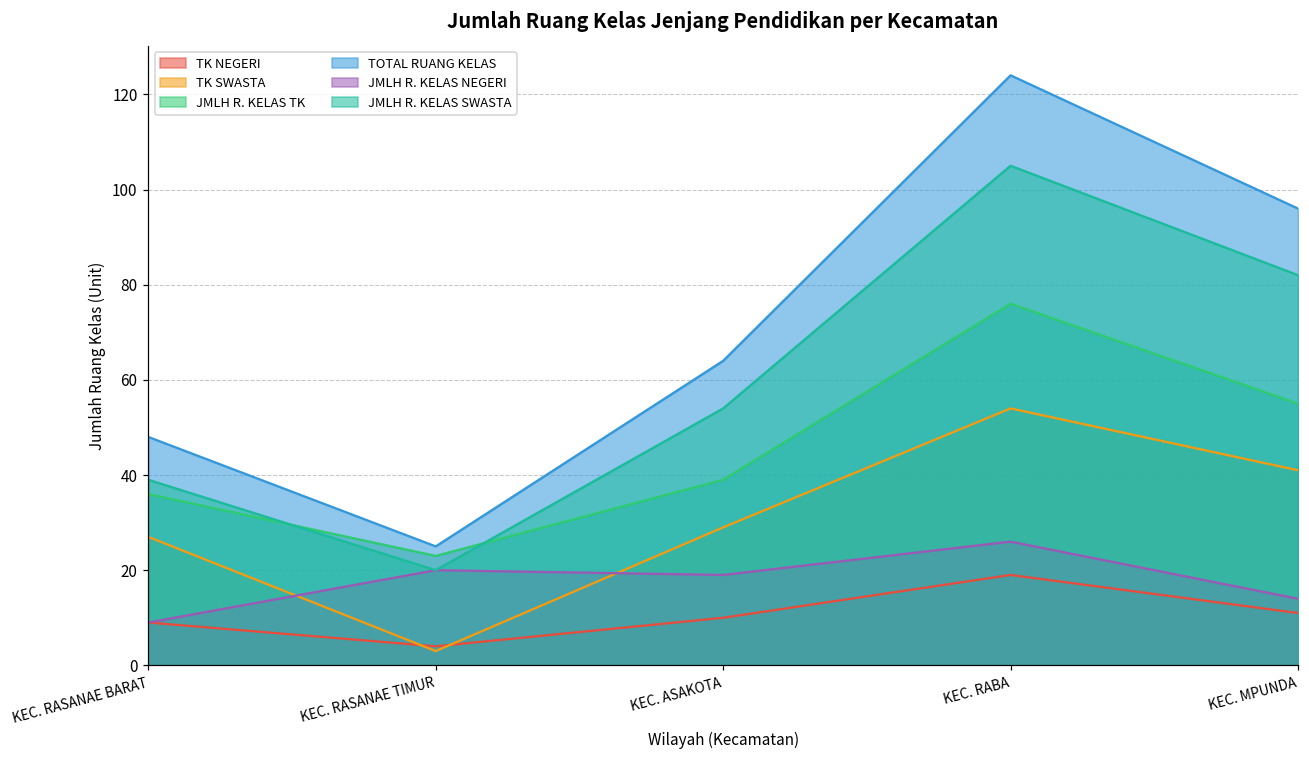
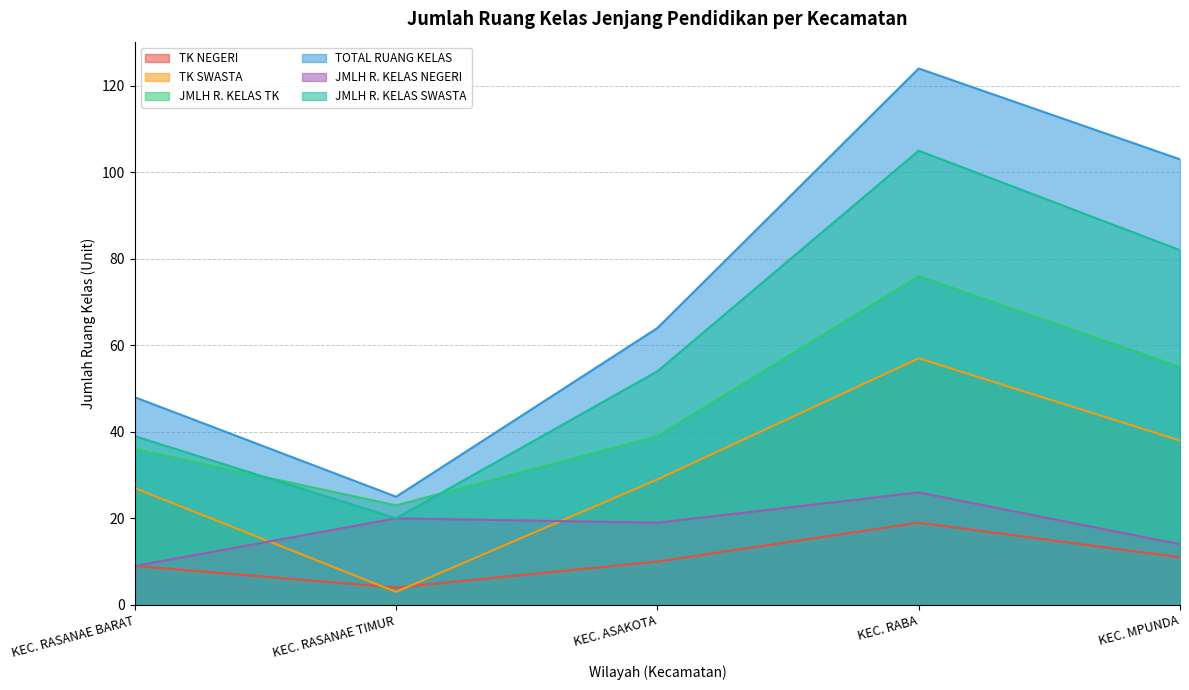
TK SWASTA, KEC. RABA: 54 -> 57
TK SWASTA, KEC. MPUNDA: 41 -> 38
TOTAL RUANG KELAS, KEC. MPUNDA: 96 -> 103
